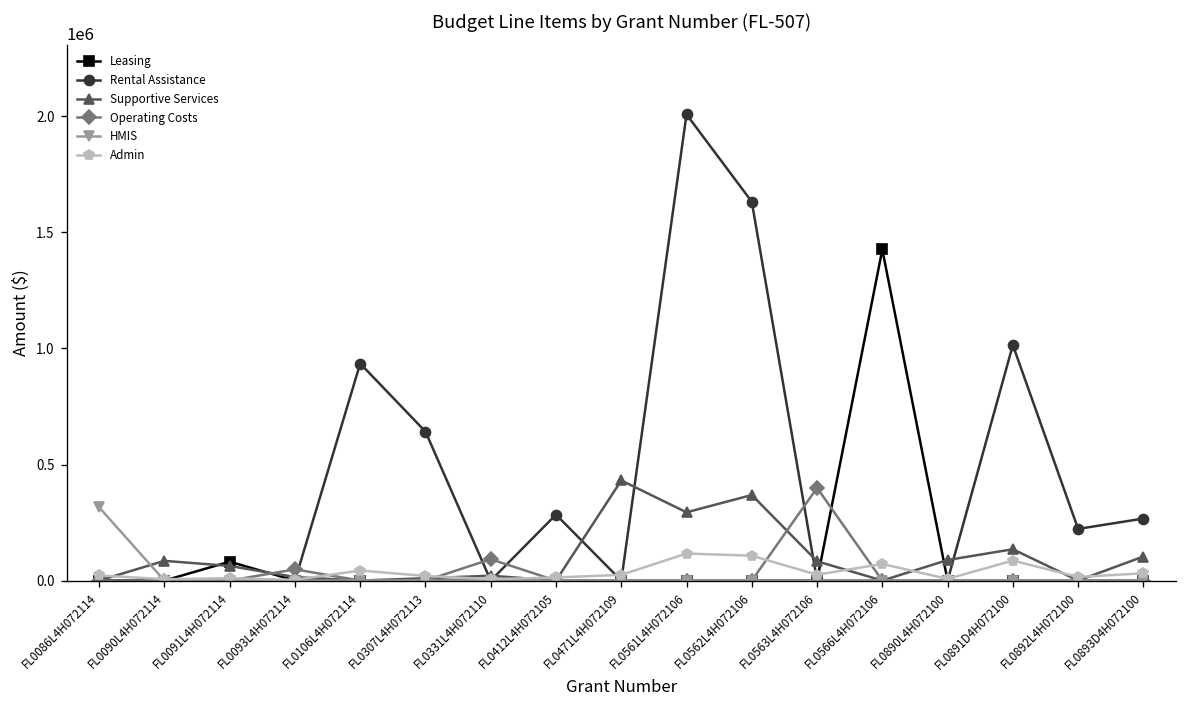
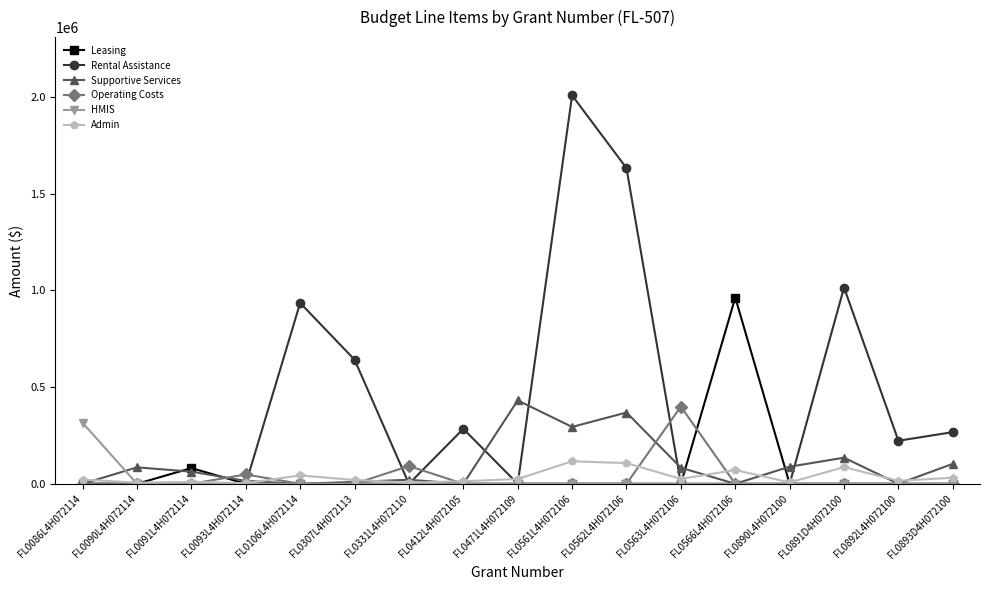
Leasing, FL0566L4H072106: 1430000 -> 960000
